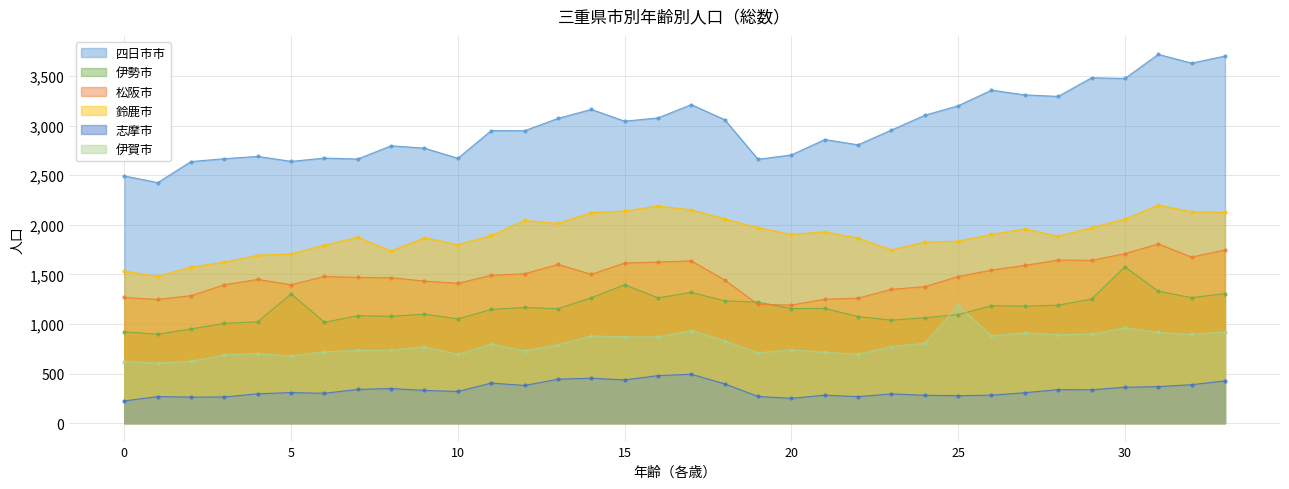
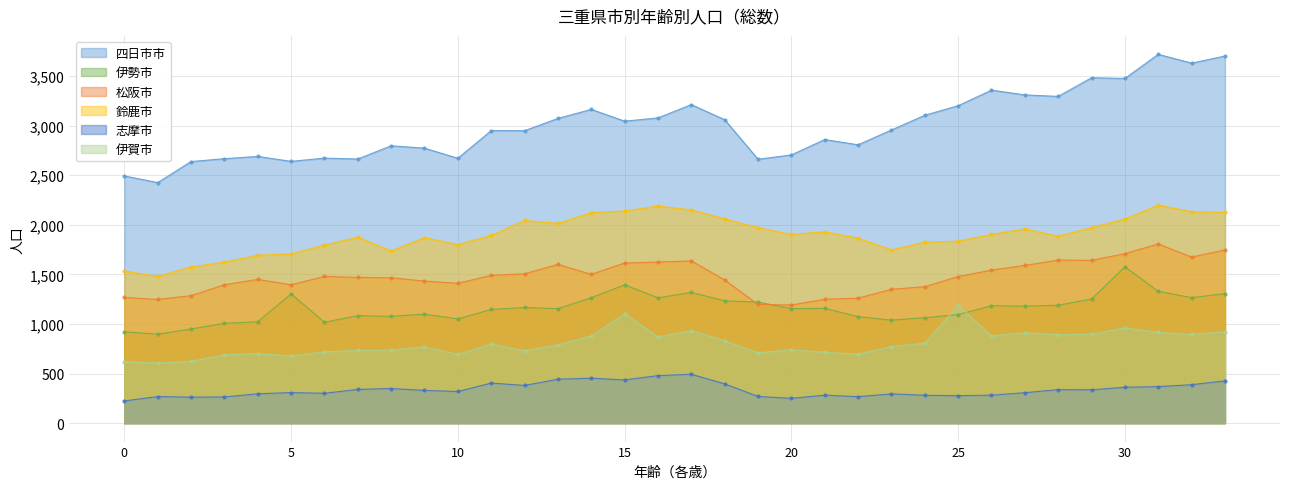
伊賀市, 15: 900 -> 1,100
